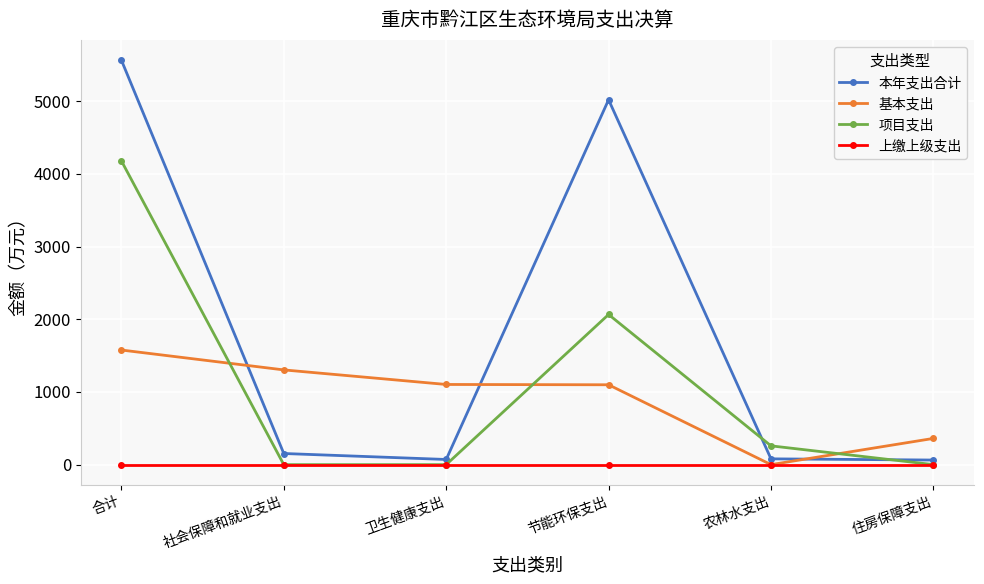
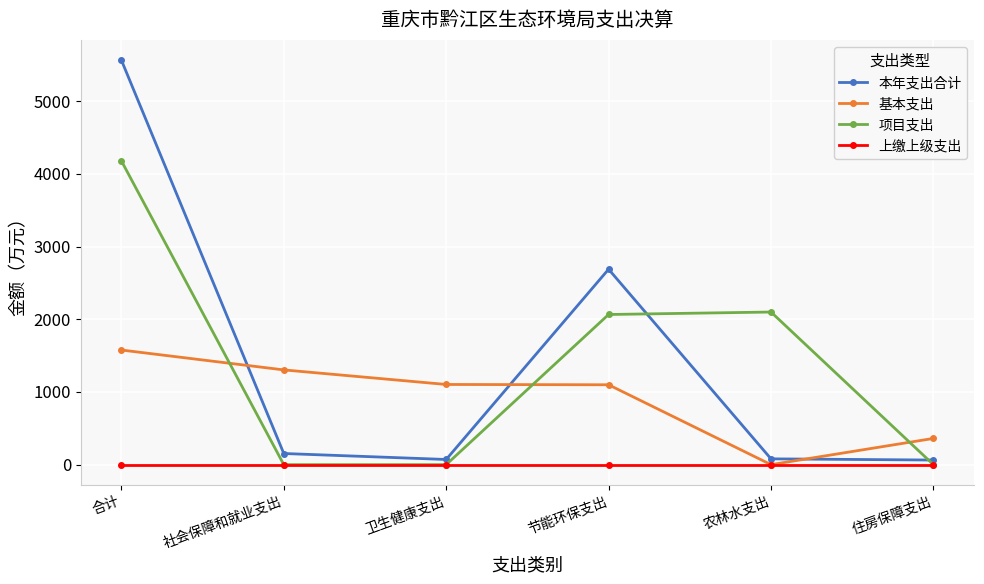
本年支出合计, 节能环保支出: 5000 -> 2700
项目支出, 农林水支出: 300 -> 2100
